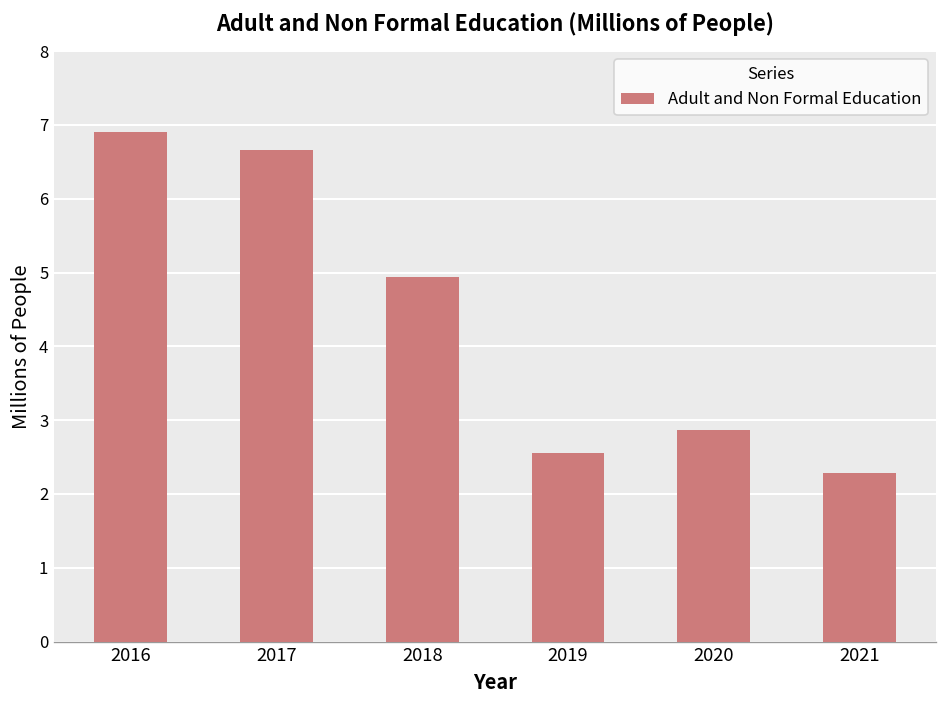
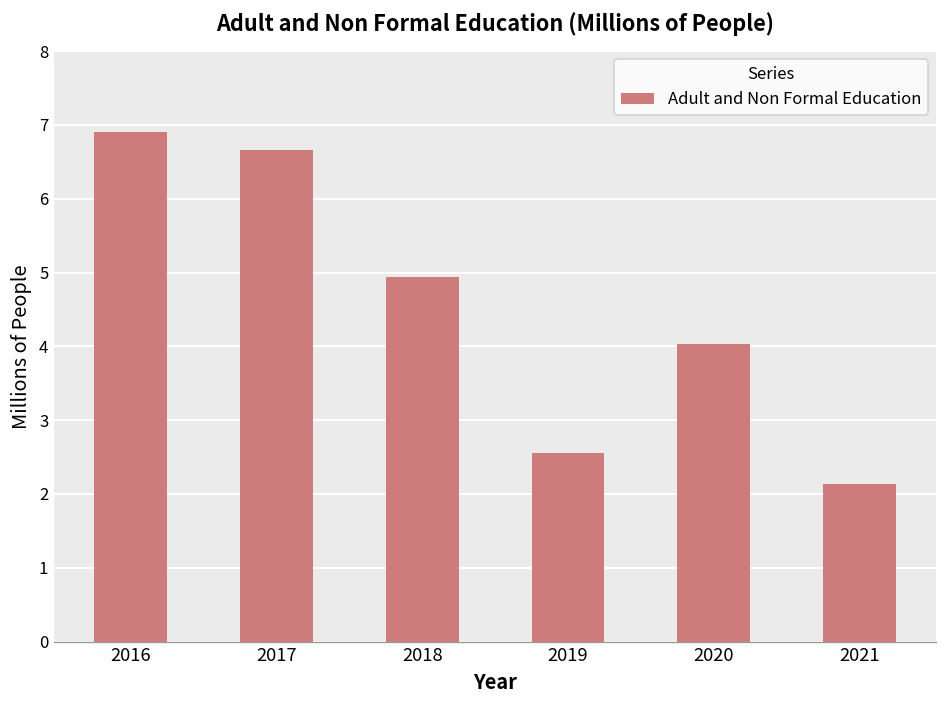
2020: 2.9 -> 4.0
2021: 2.3 -> 2.1
